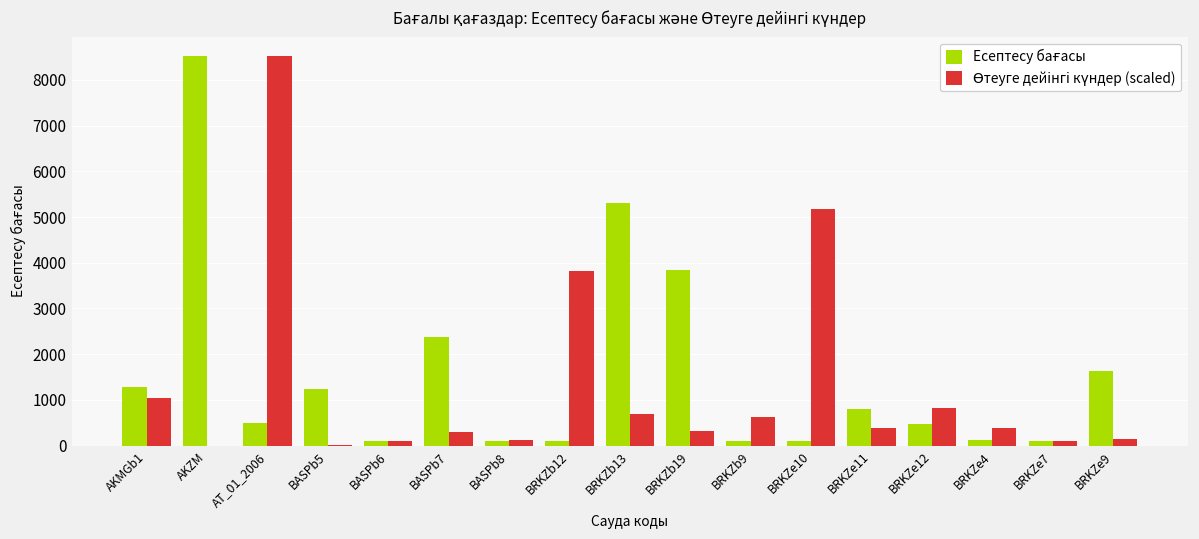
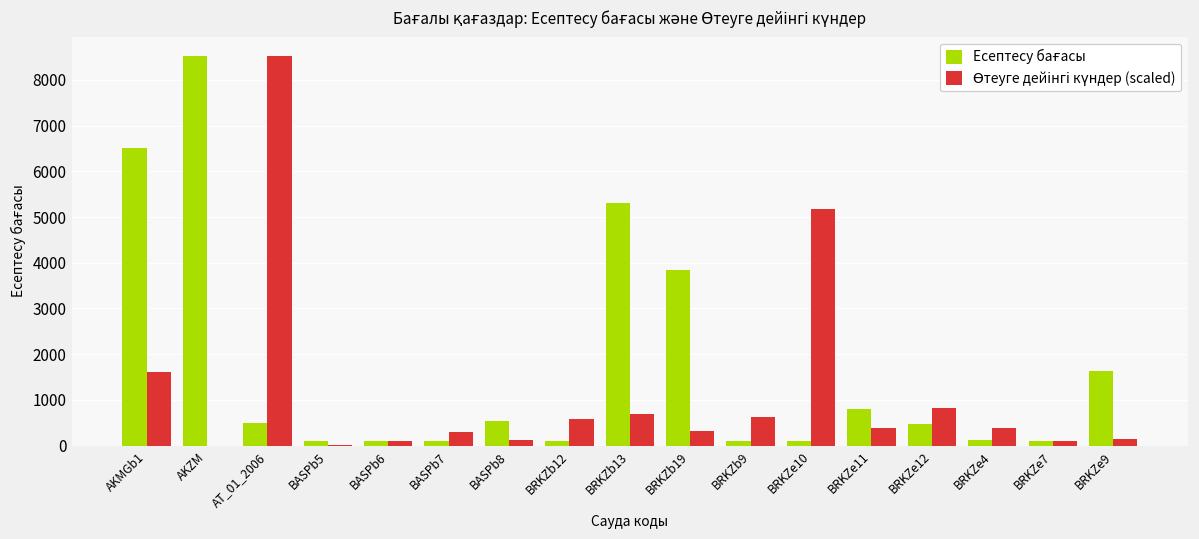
Есептесу бағасы, AKMGb1: 1300 -> 6500
Өтеуге дейінгі күндер (scaled), AKMGb1: 1000 -> 1600
Есептесу бағасы, BASPb5: 1200 -> 100
Есептесу бағасы, BASPb7: 2400 -> 100
Есептесу бағасы, BASPb8: 100 -> 500
Өтеуге дейінгі күндер (scaled), BRKZb12: 3800 -> 600
